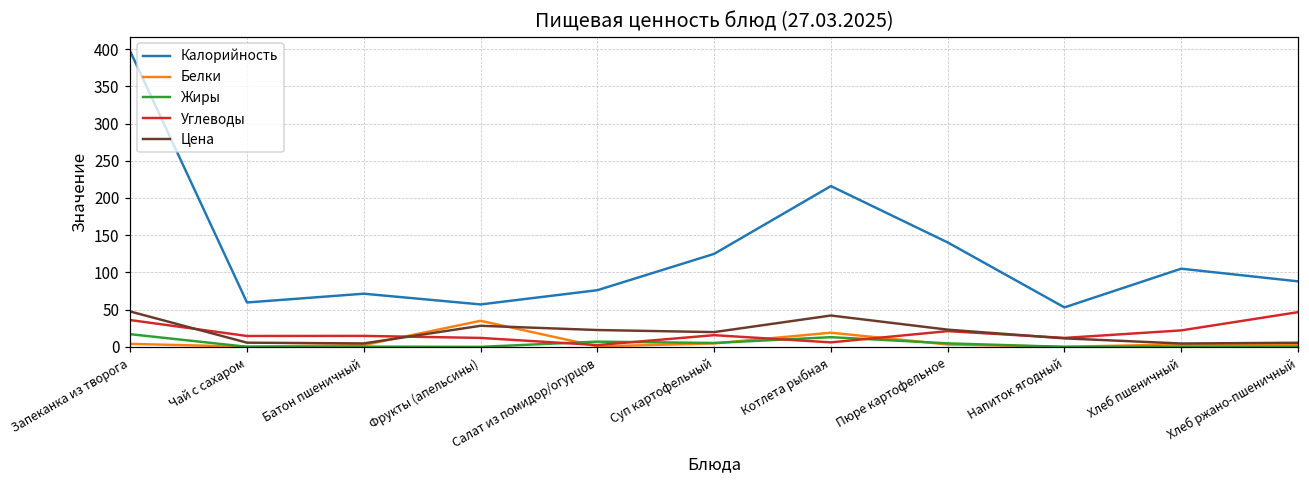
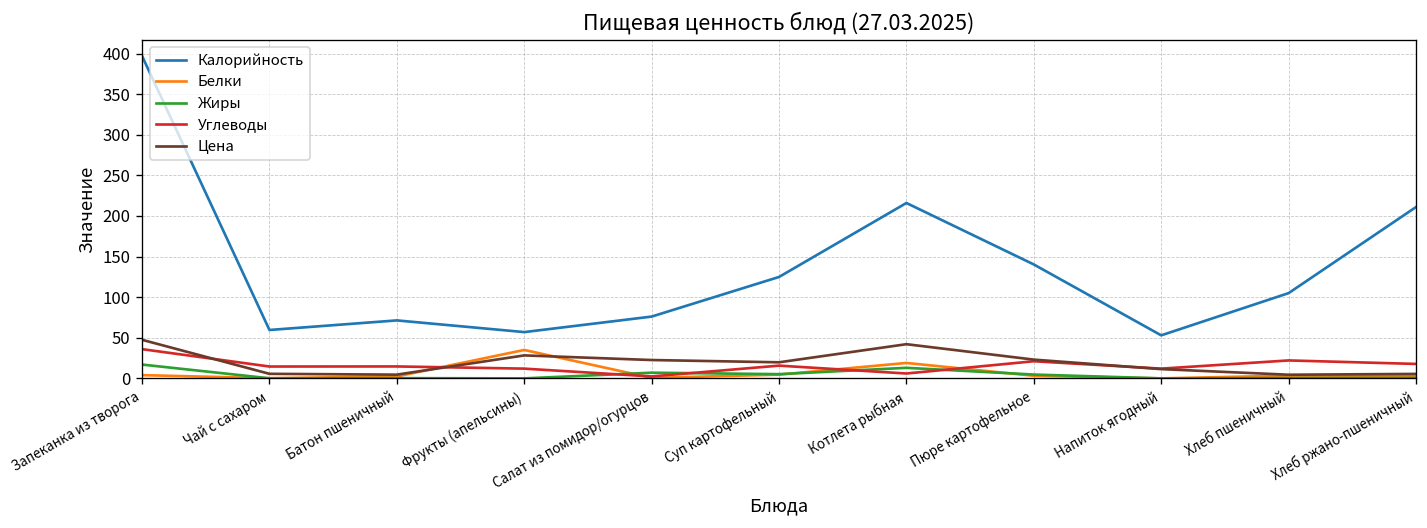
Калорийность, Хлеб ржано-пшеничный: 90 -> 210
Углеводы, Хлеб ржано-пшеничный: 50 -> 20
